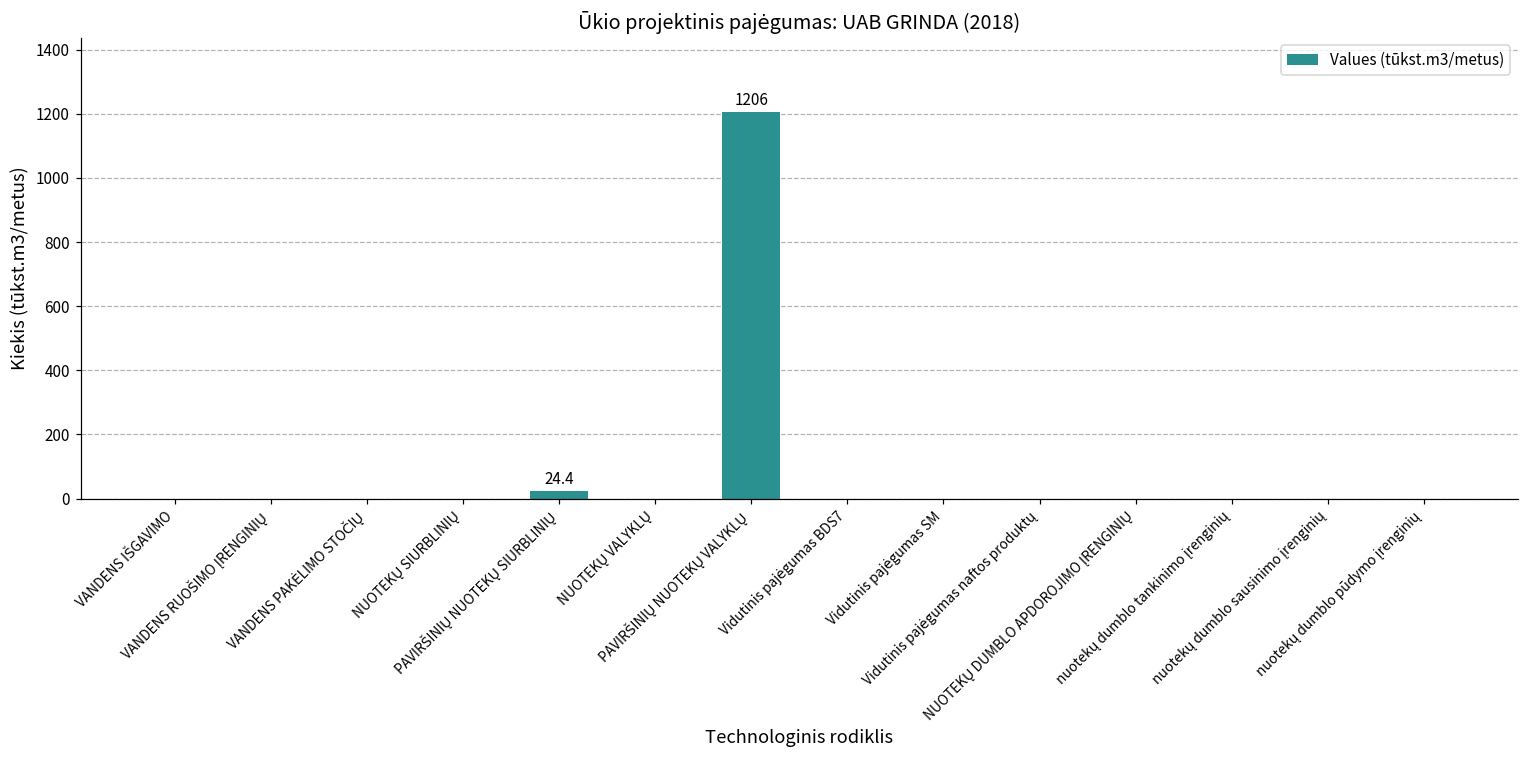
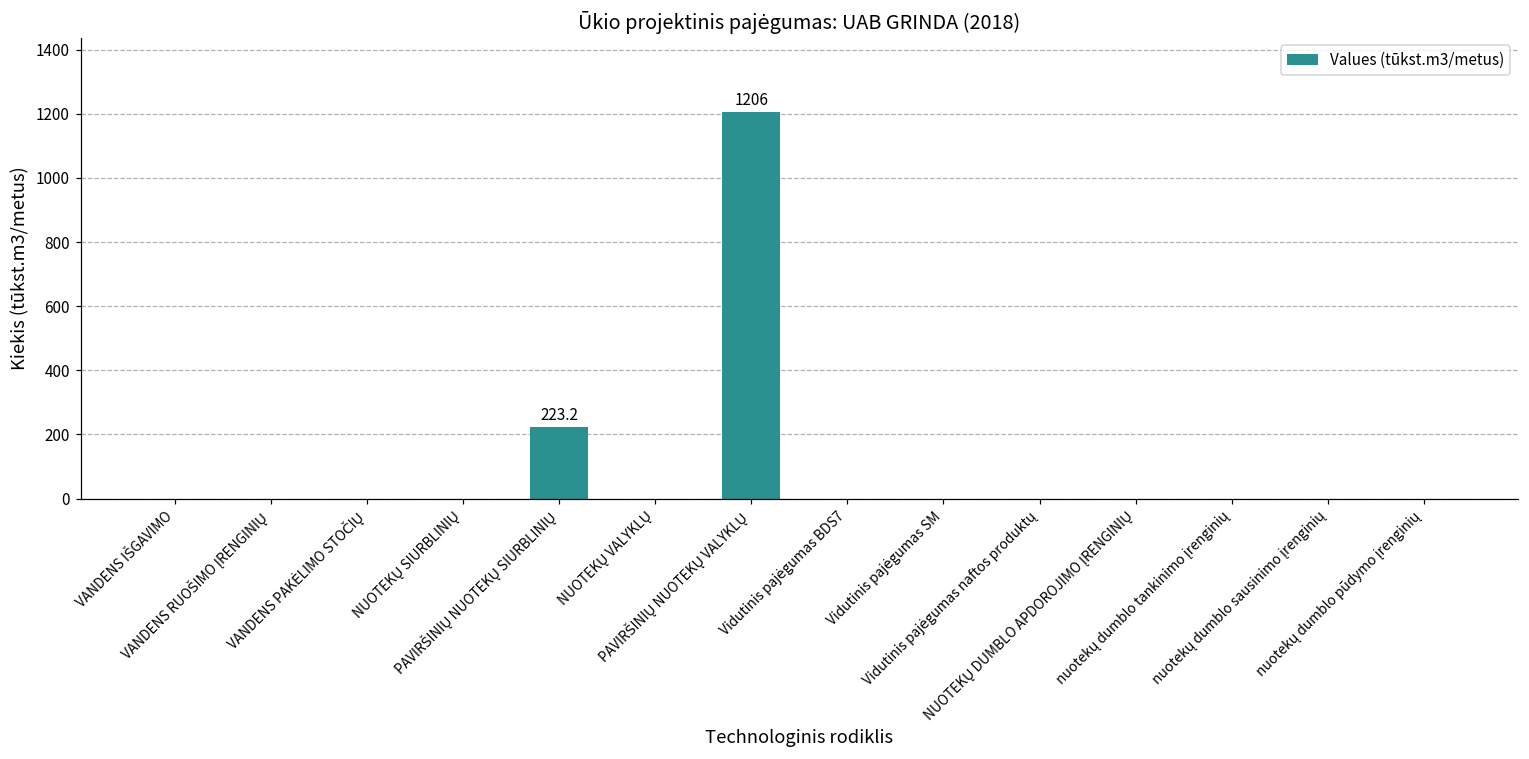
PAVIRŠINIŲ NUOTEKŲ SIURBLINIŲ: 24.4 -> 223.2
